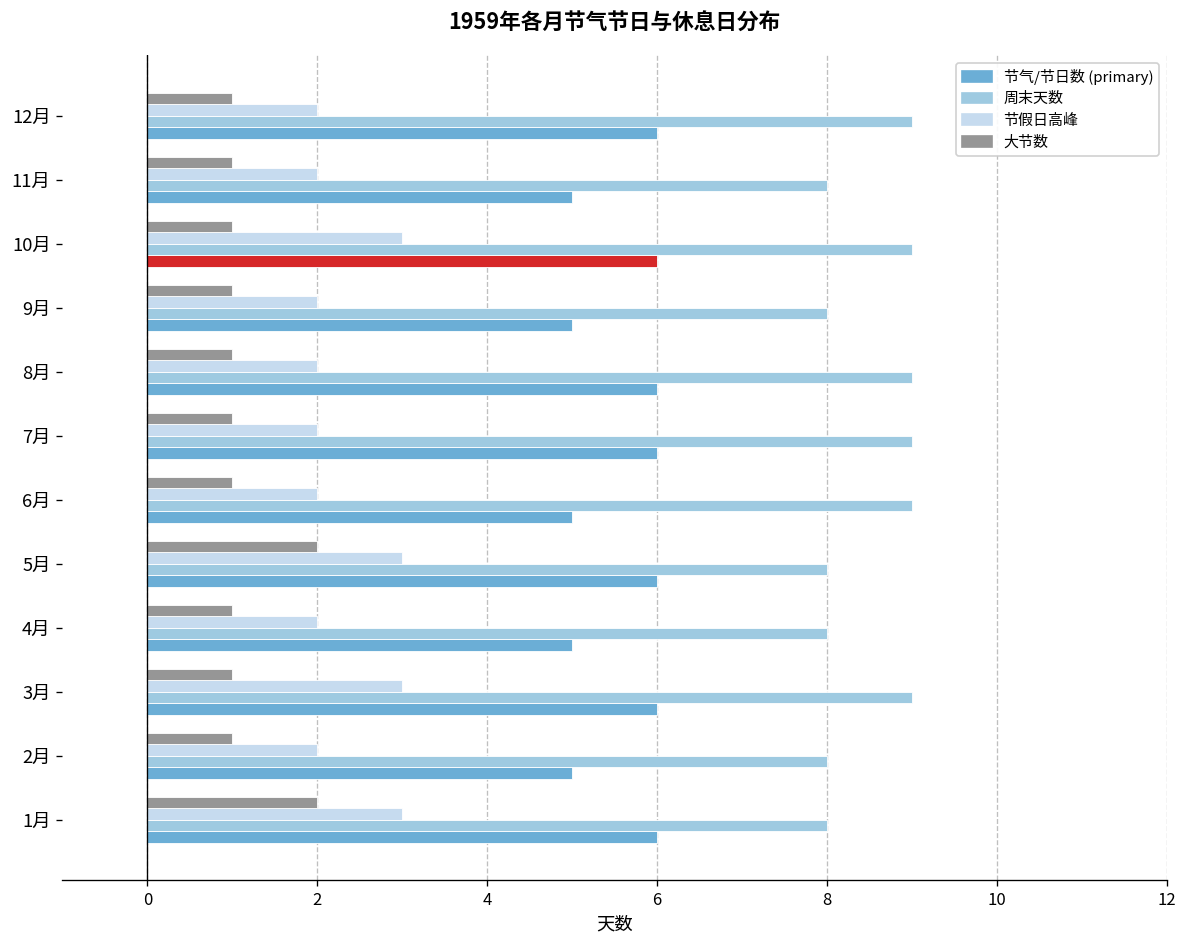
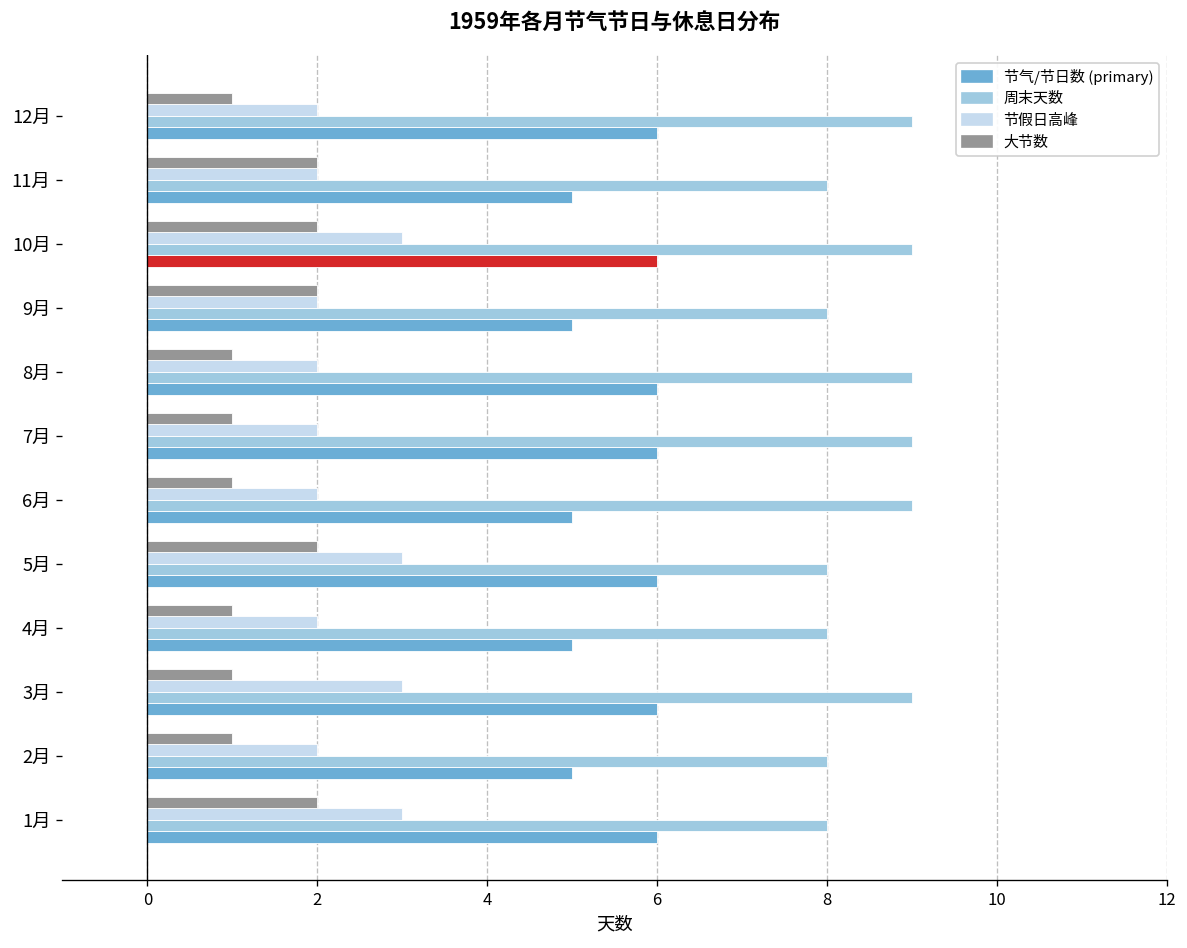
大节数, 11月: 1 -> 2
大节数, 10月: 1 -> 2
大节数, 9月: 1 -> 2
